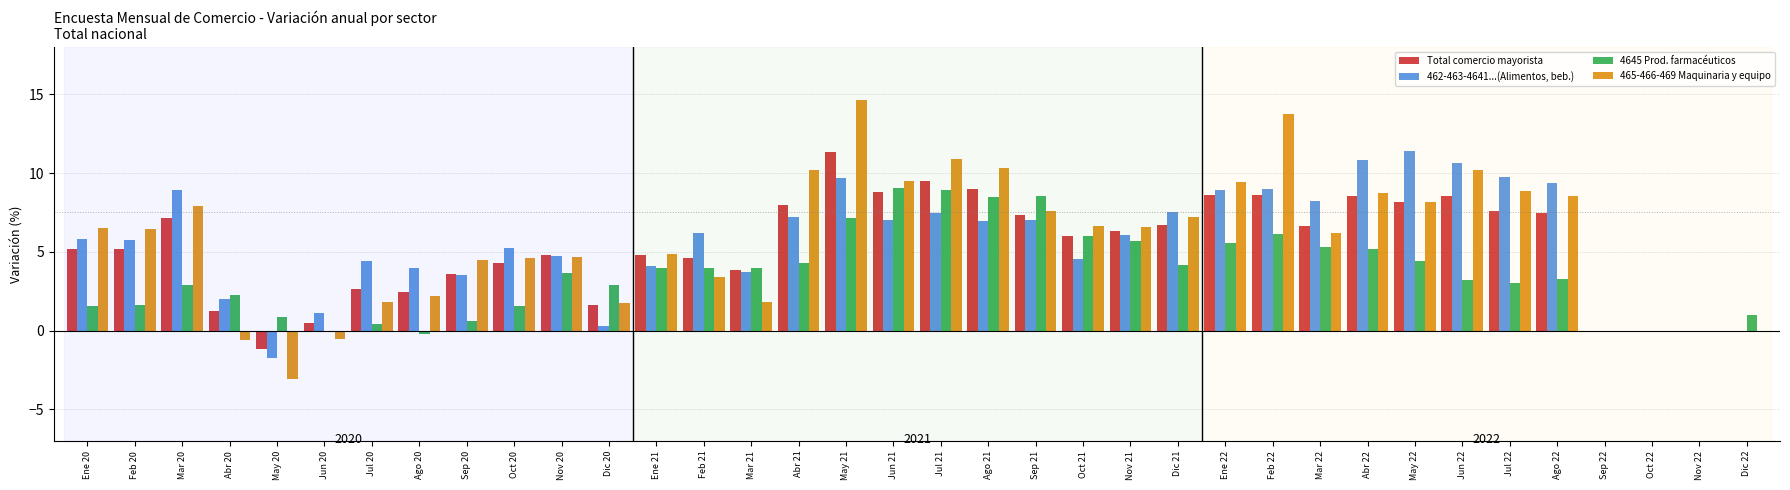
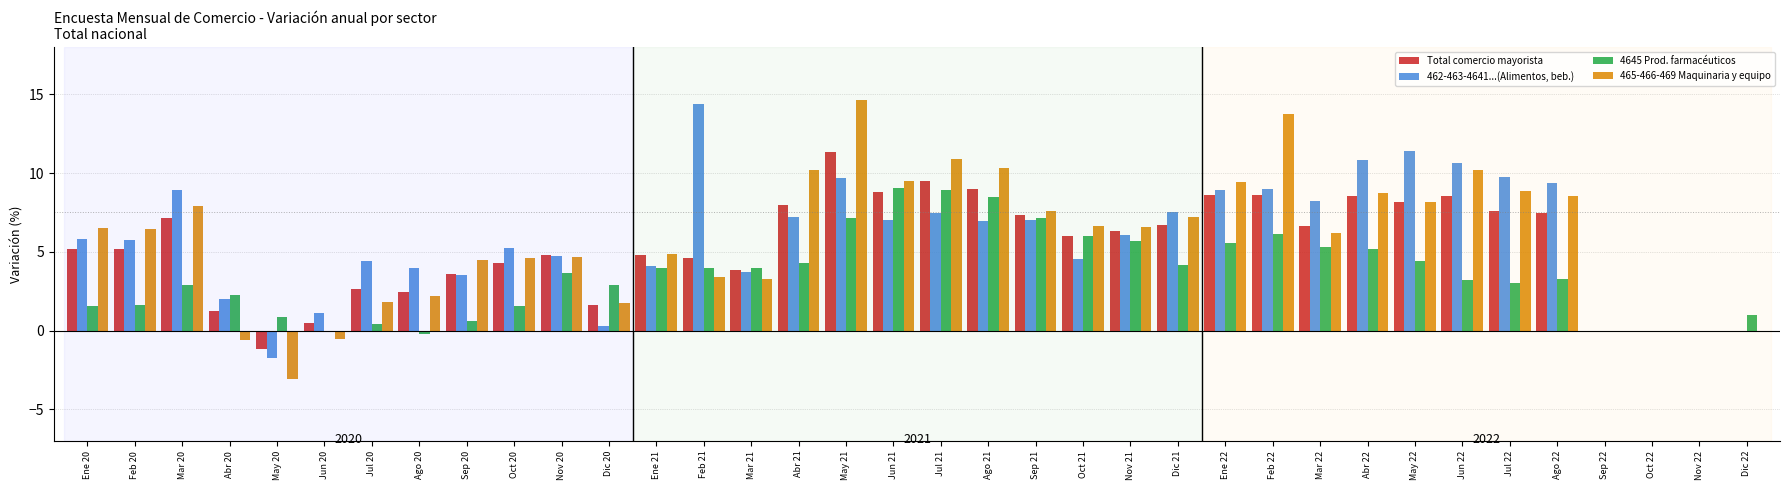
462-463-4641...(Alimentos, beb.), Feb 21: 6.2 -> 14.4
465-466-469 Maquinaria y equipo, Mar 21: 1.8 -> 3.3
4645 Prod. farmacéuticos, Sep 21: 8.5 -> 7.1
